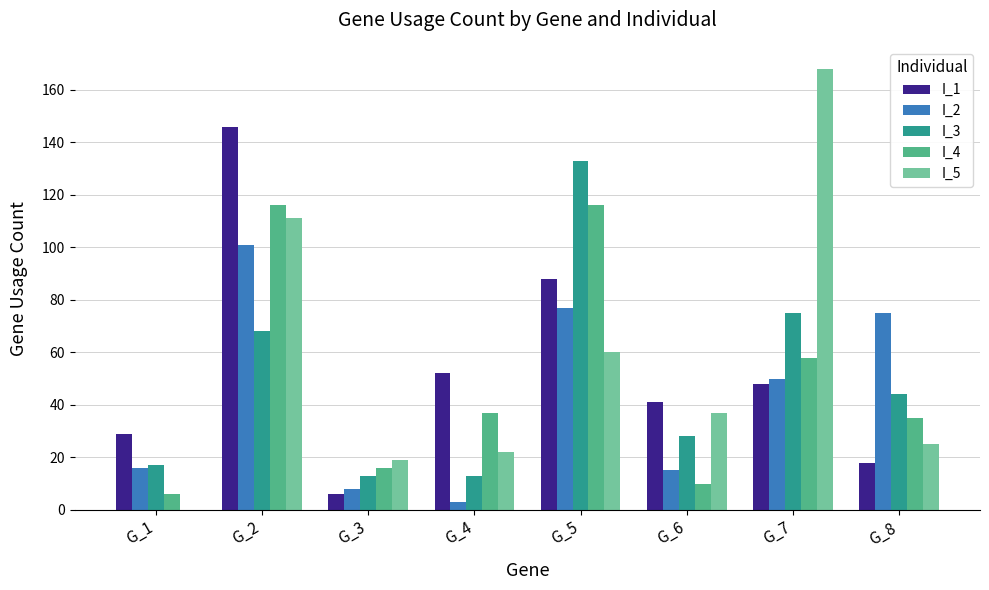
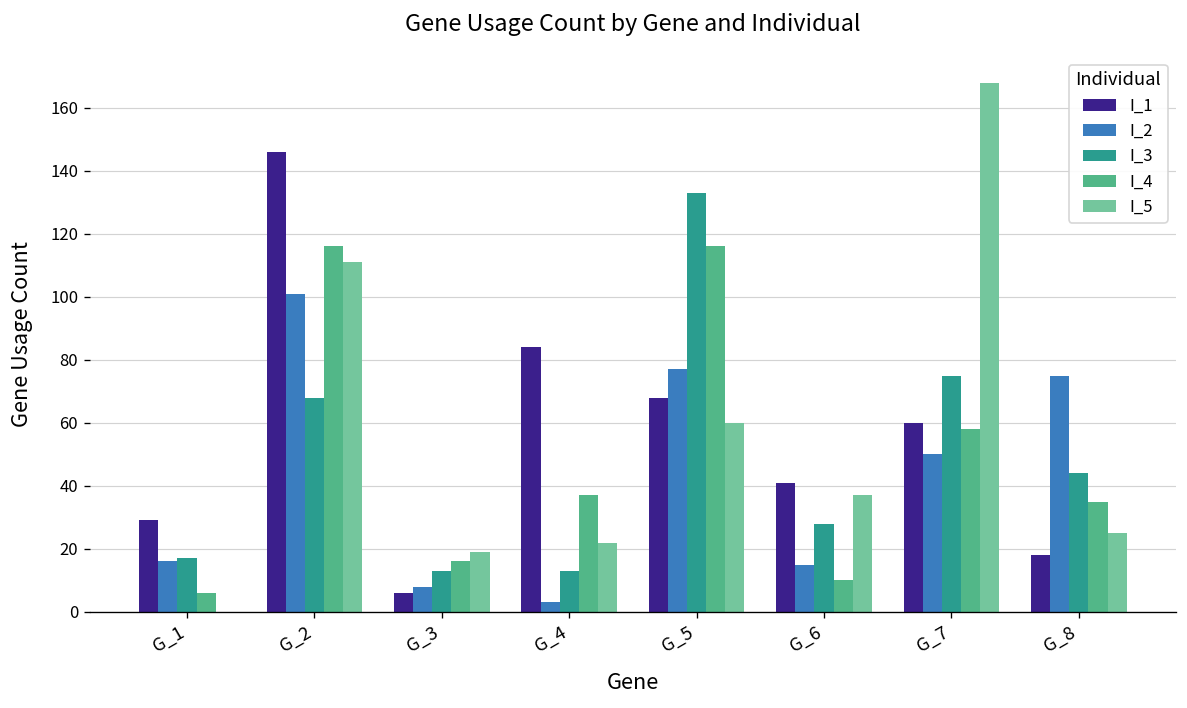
I_1, G_4: 52 -> 84
I_1, G_5: 88 -> 68
I_1, G_7: 48 -> 60
